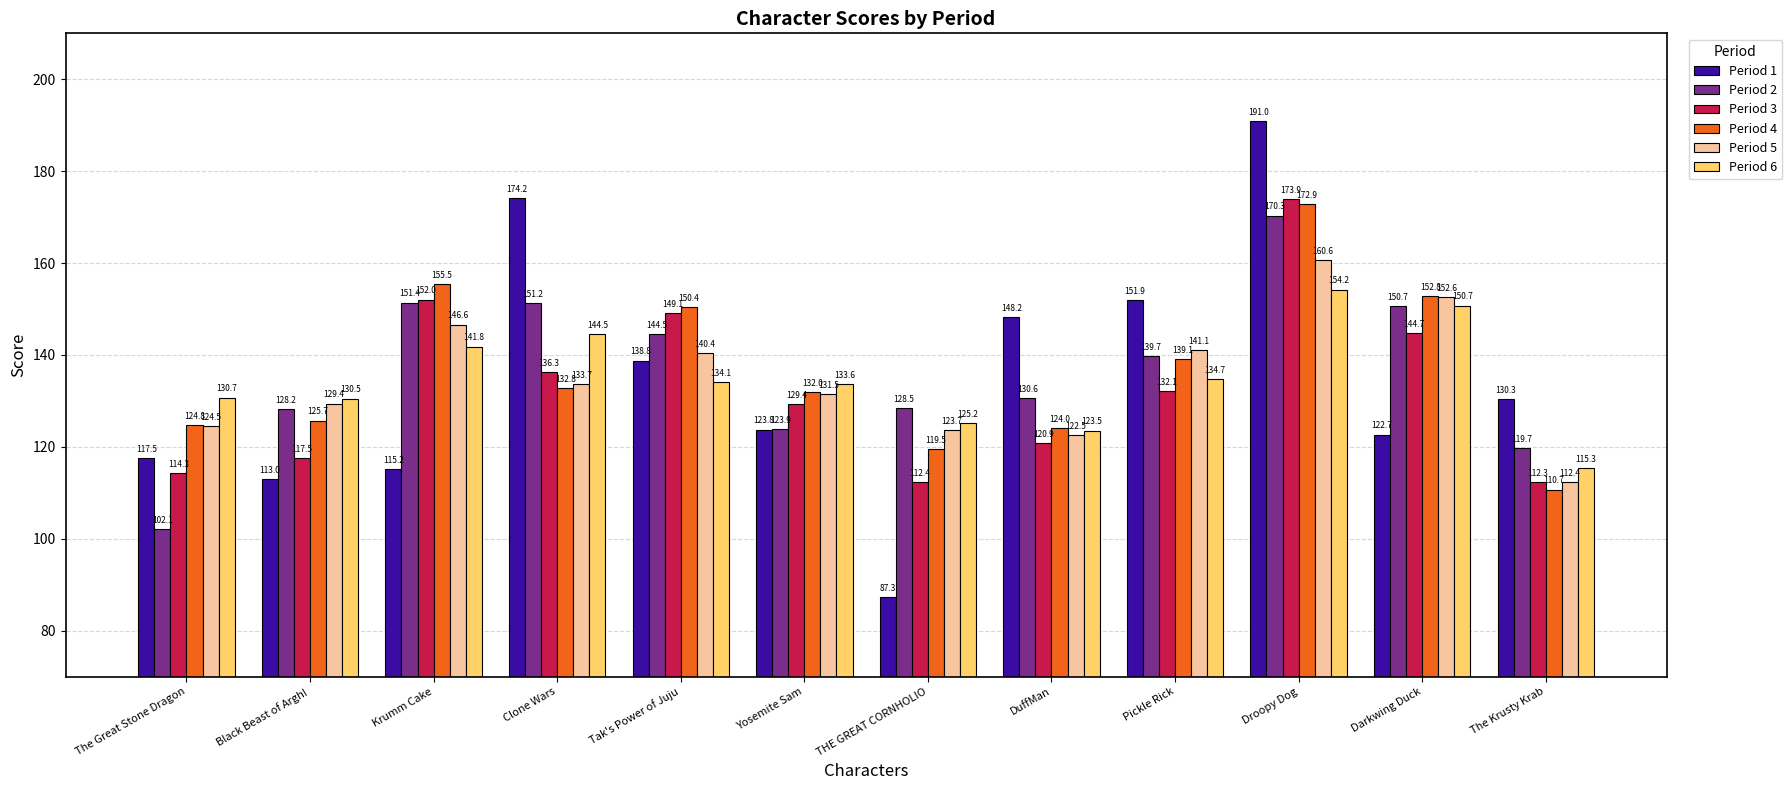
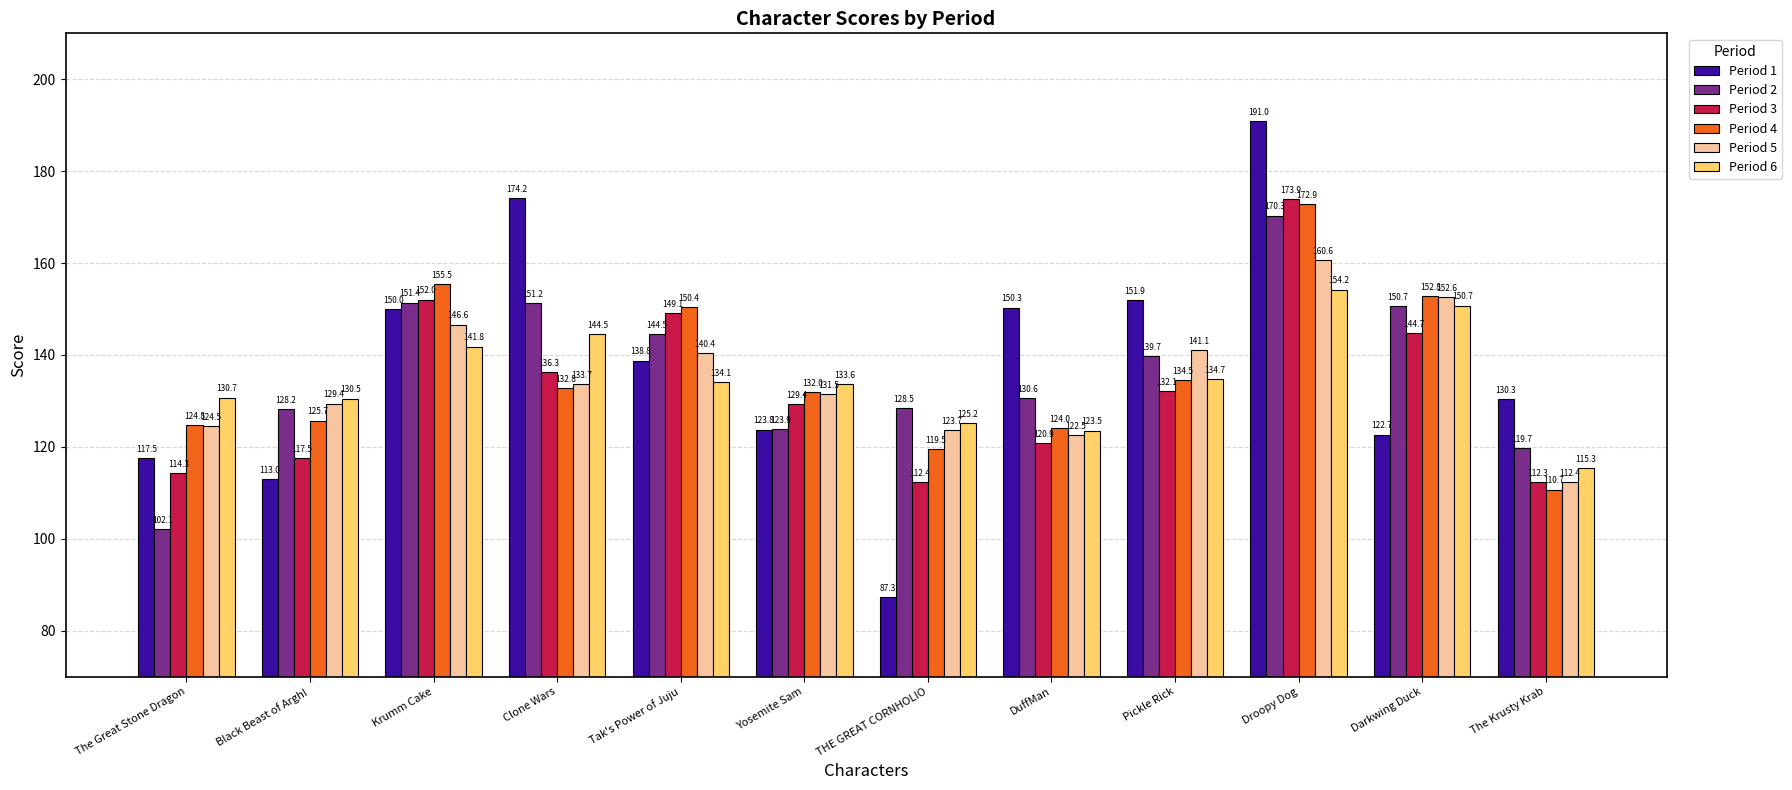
Period 1, Krumm Cake: 115.2 -> 150.0
Period 1, DuffMan: 148.2 -> 150.3
Period 4, Pickle Rick: 139.1 -> 134.5
